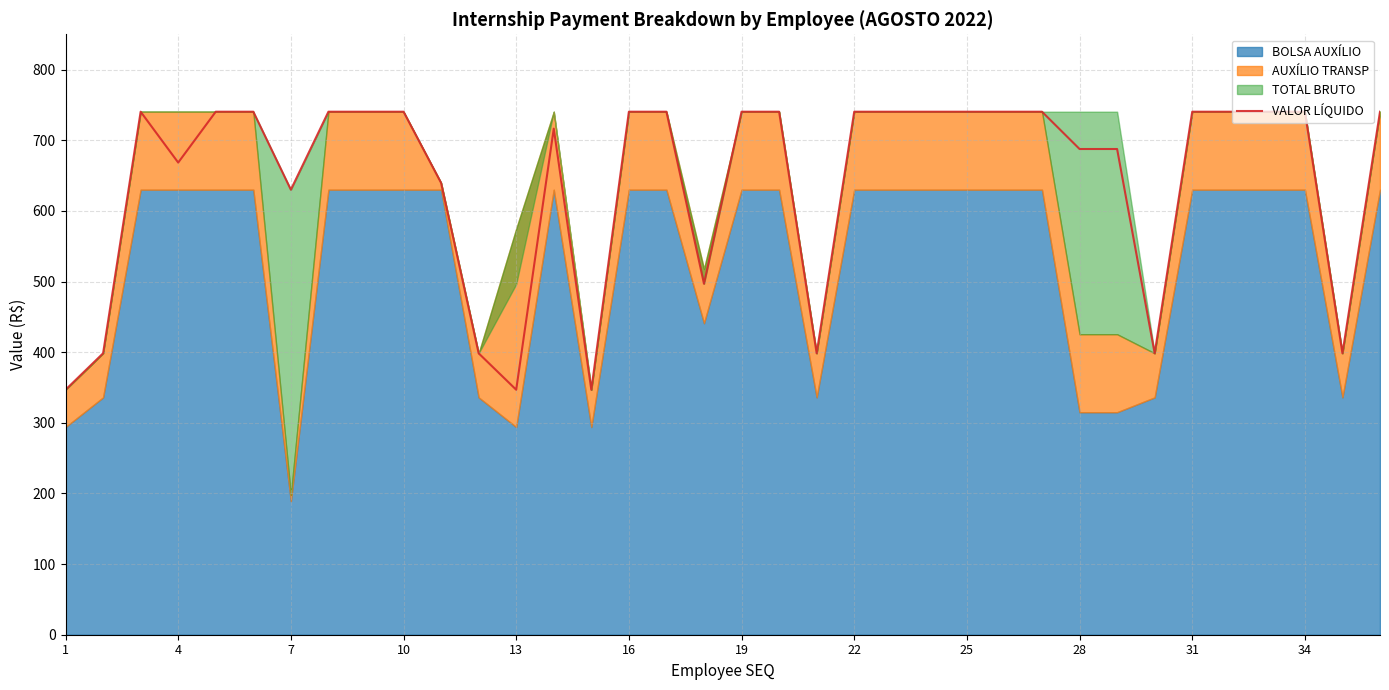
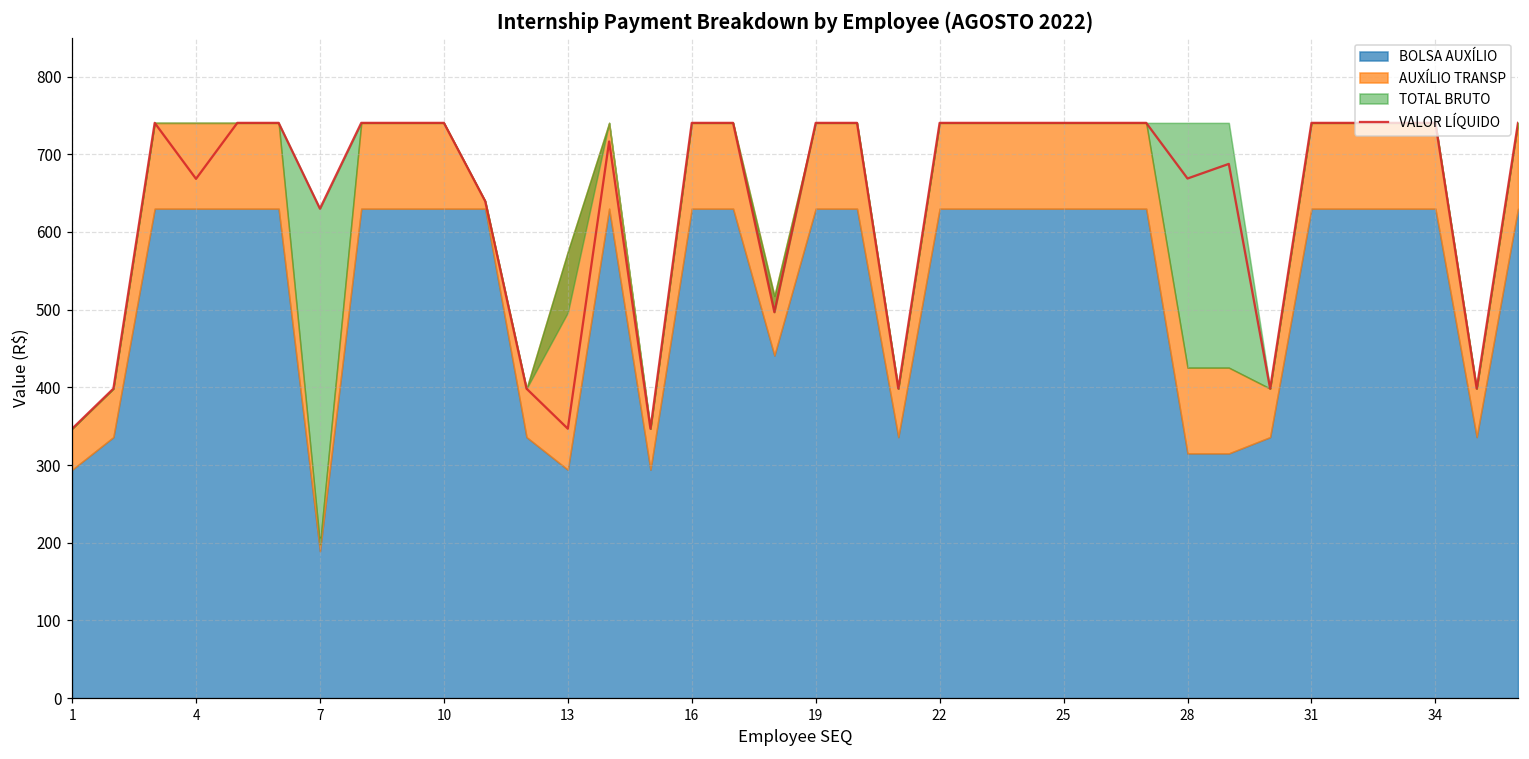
VALOR LÍQUIDO, 28: 690 -> 670
